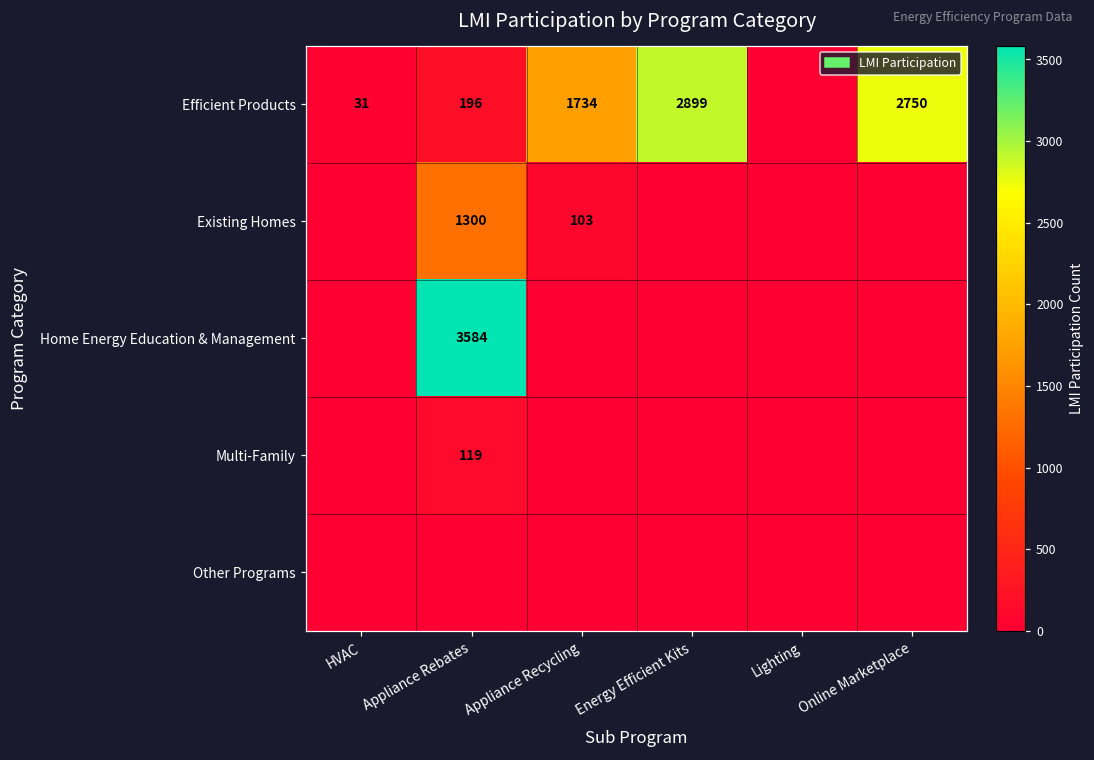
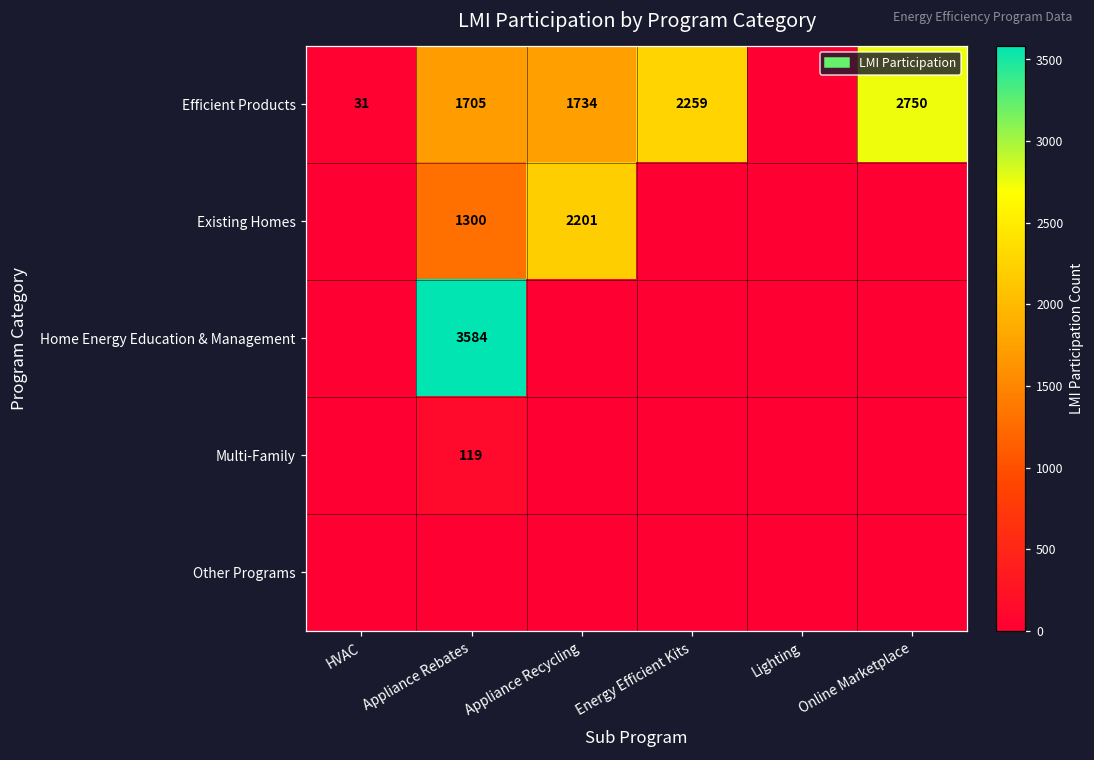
Efficient Products, Appliance Rebates: 196 -> 1705
Efficient Products, Energy Efficient Kits: 2899 -> 2259
Existing Homes, Appliance Recycling: 103 -> 2201
